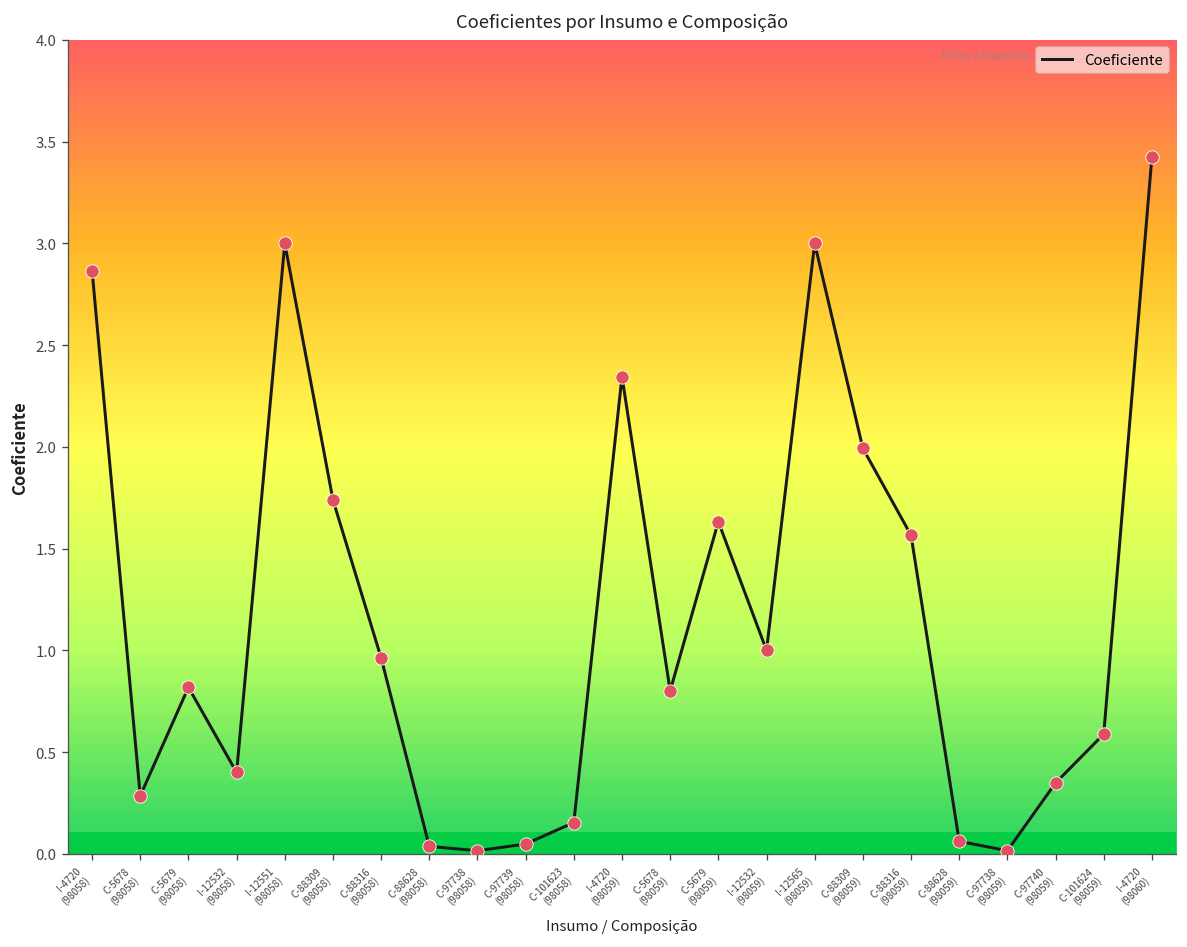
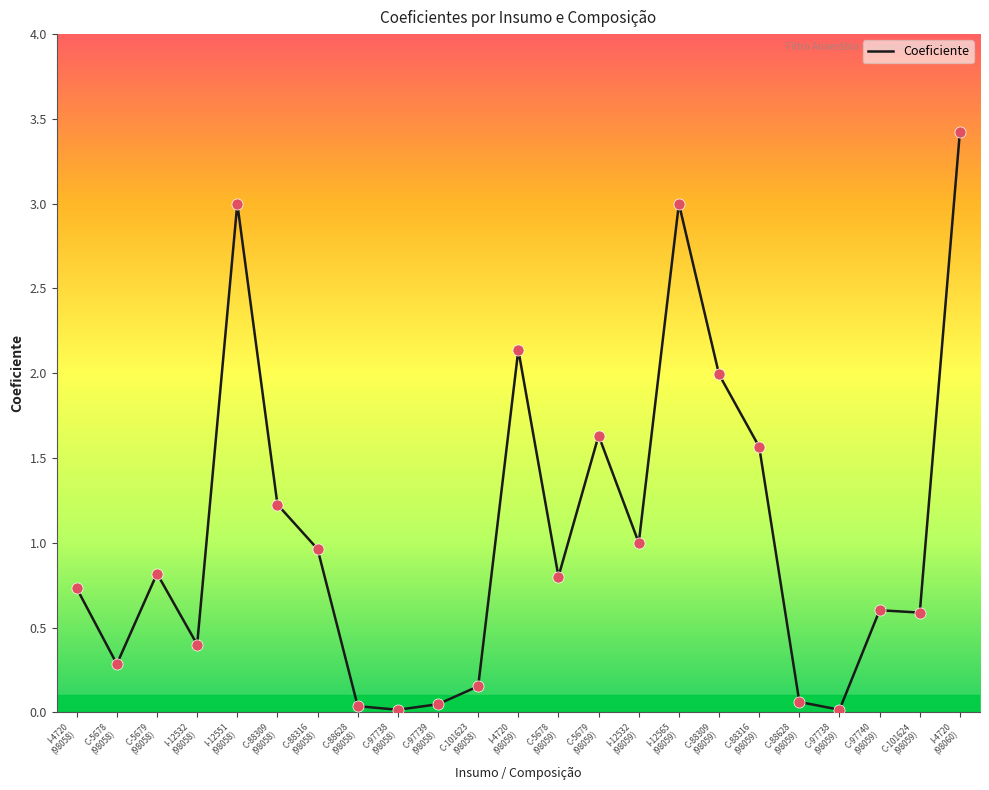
I-4720 (98058): 2.87 -> 0.73
C-88309 (98058): 1.74 -> 1.23
I-4720 (98059): 2.35 -> 2.14
C-97740 (98059): 0.35 -> 0.60
